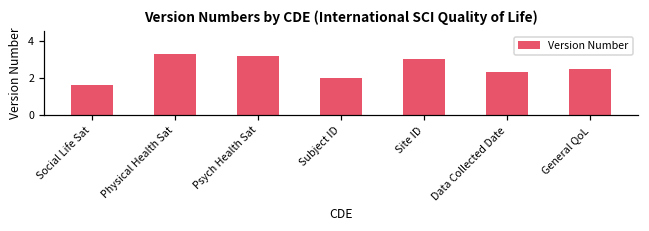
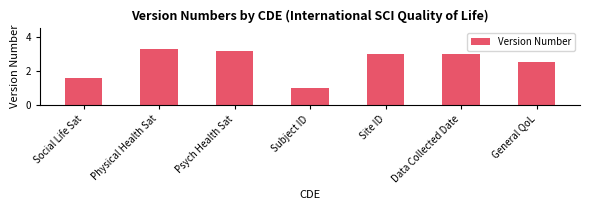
Subject ID: 2 -> 1
Data Collected Date: 2.3 -> 3.0
